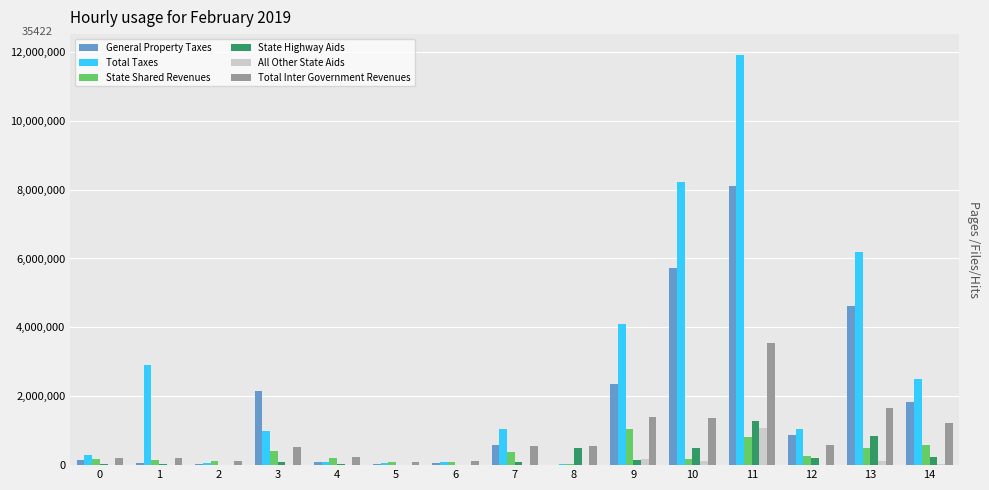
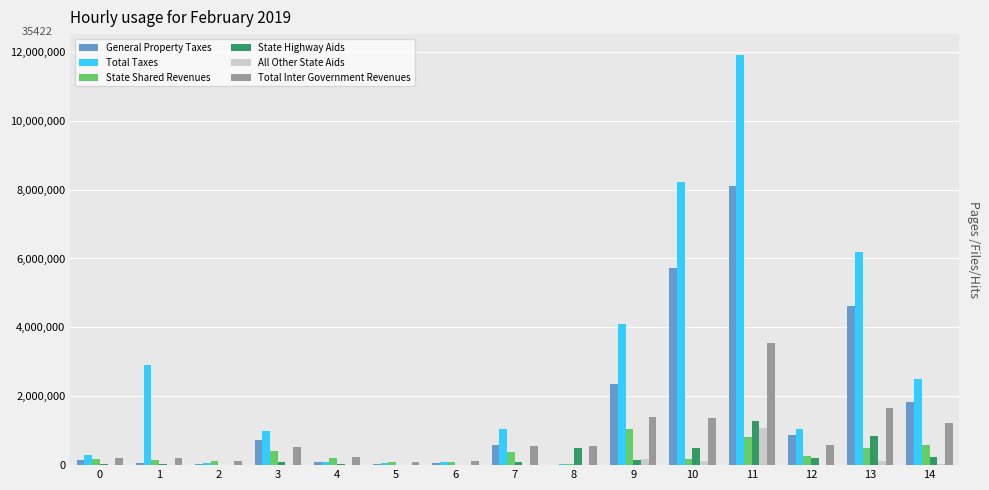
General Property Taxes, 3: 2,100,000 -> 700,000
